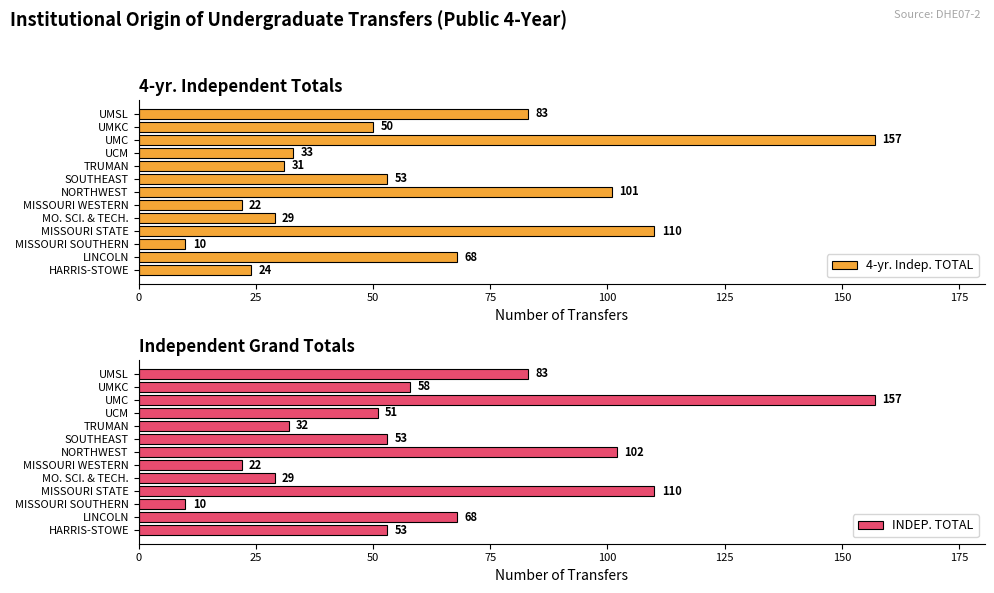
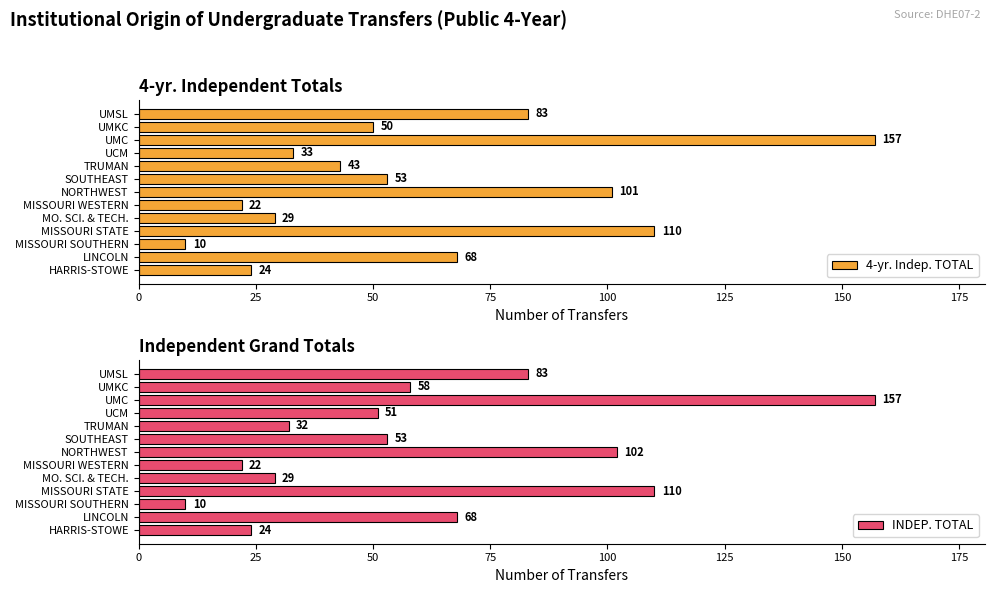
4-yr. Independent Totals, TRUMAN: 31 -> 43
Independent Grand Totals, HARRIS-STOWE: 53 -> 24
